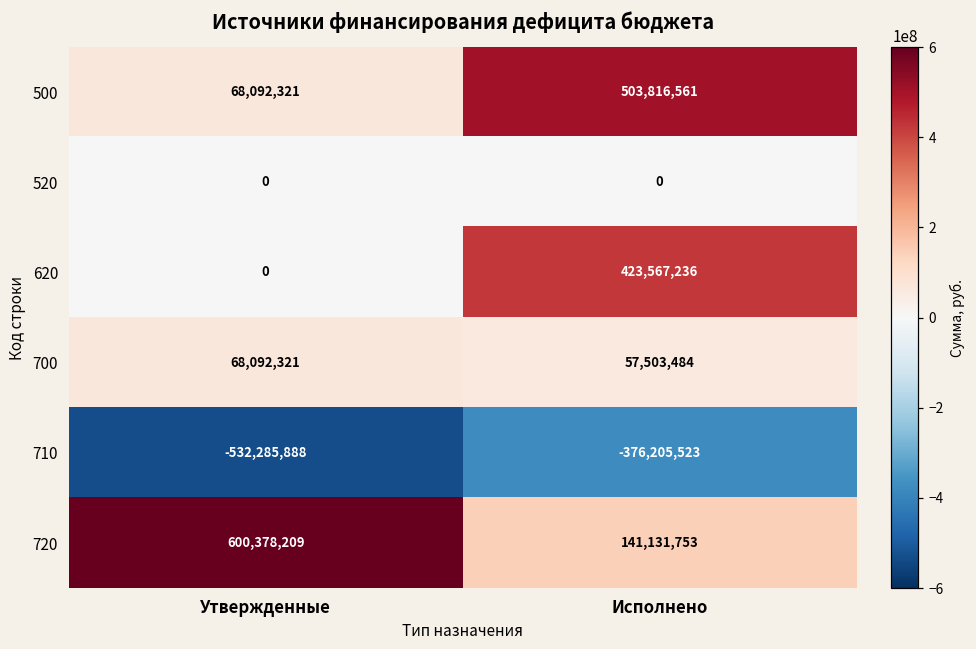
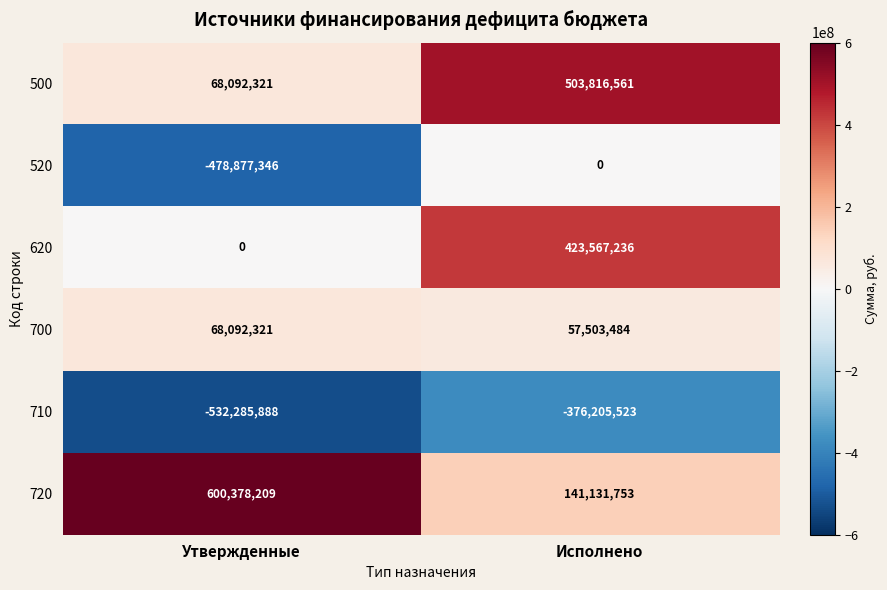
520, Утвержденные: 0 -> -478,877,346
